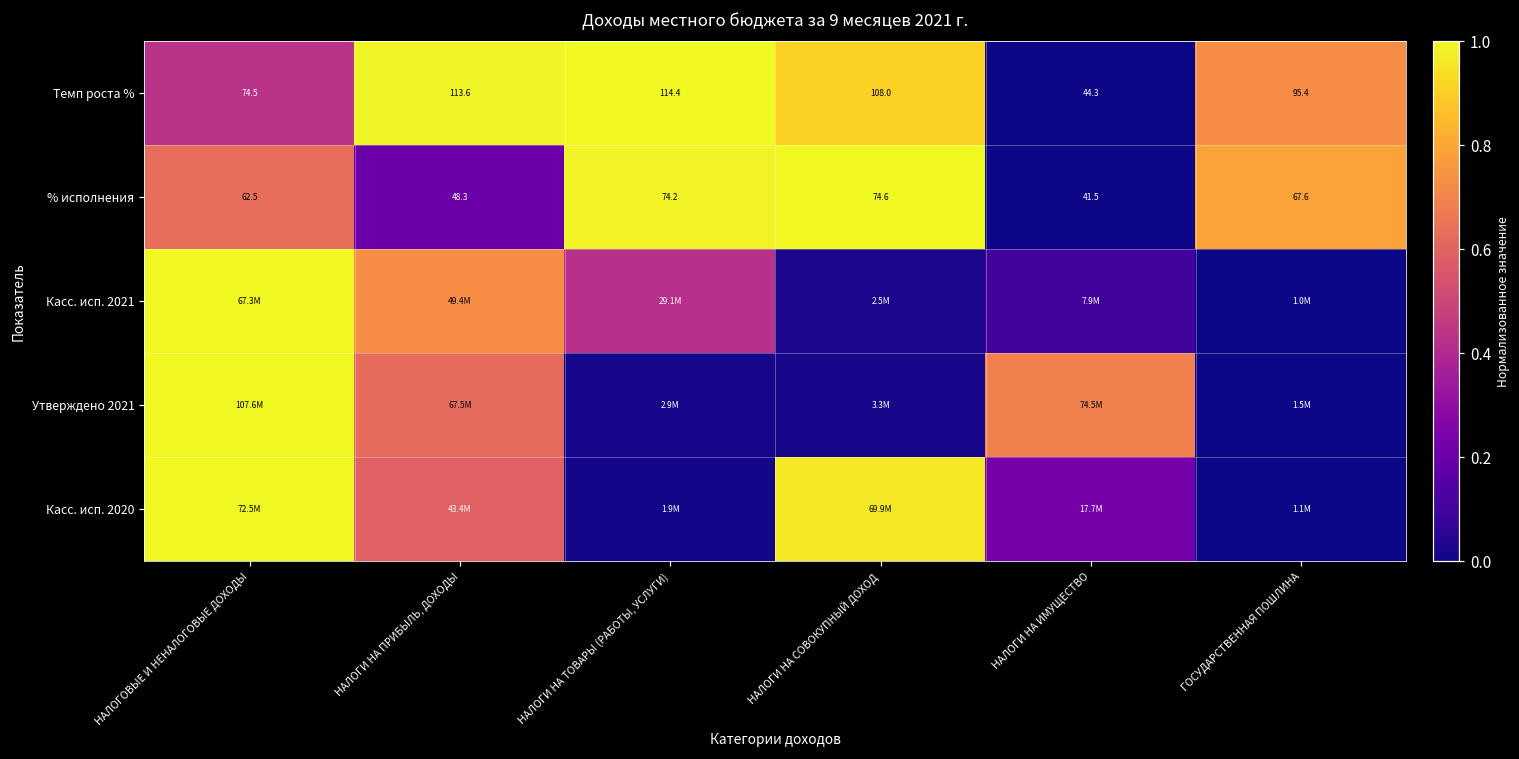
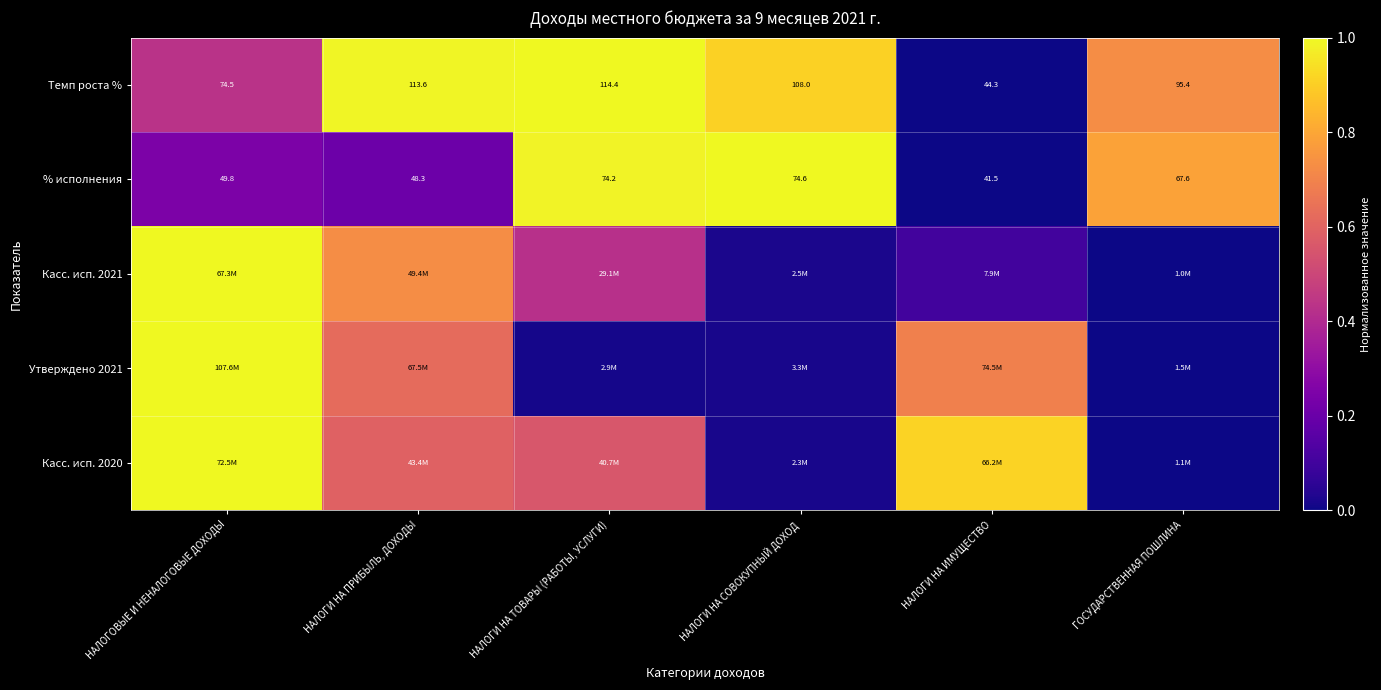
% исполнения, НАЛОГОВЫЕ И НЕНАЛОГОВЫЕ ДОХОДЫ: 62.5 -> 49.8
Касс. исп. 2020, НАЛОГИ НА ТОВАРЫ (РАБОТЫ, УСЛУГИ): 1.9M -> 40.7M
Касс. исп. 2020, НАЛОГИ НА СОВОКУПНЫЙ ДОХОД: 69.9M -> 2.3M
Касс. исп. 2020, НАЛОГИ НА ИМУЩЕСТВО: 17.7M -> 66.2M
